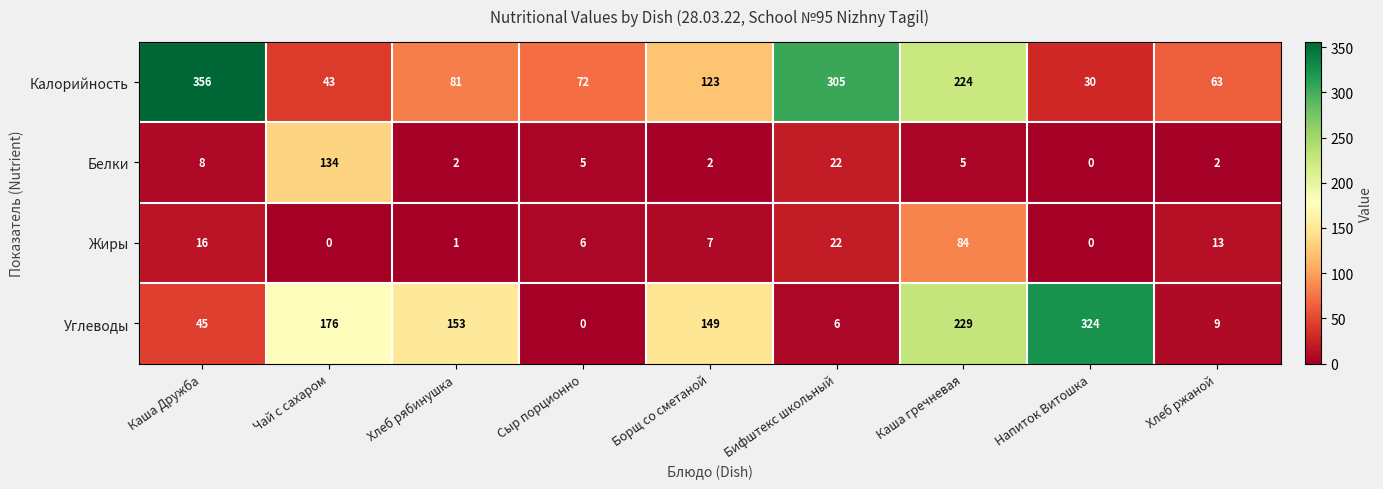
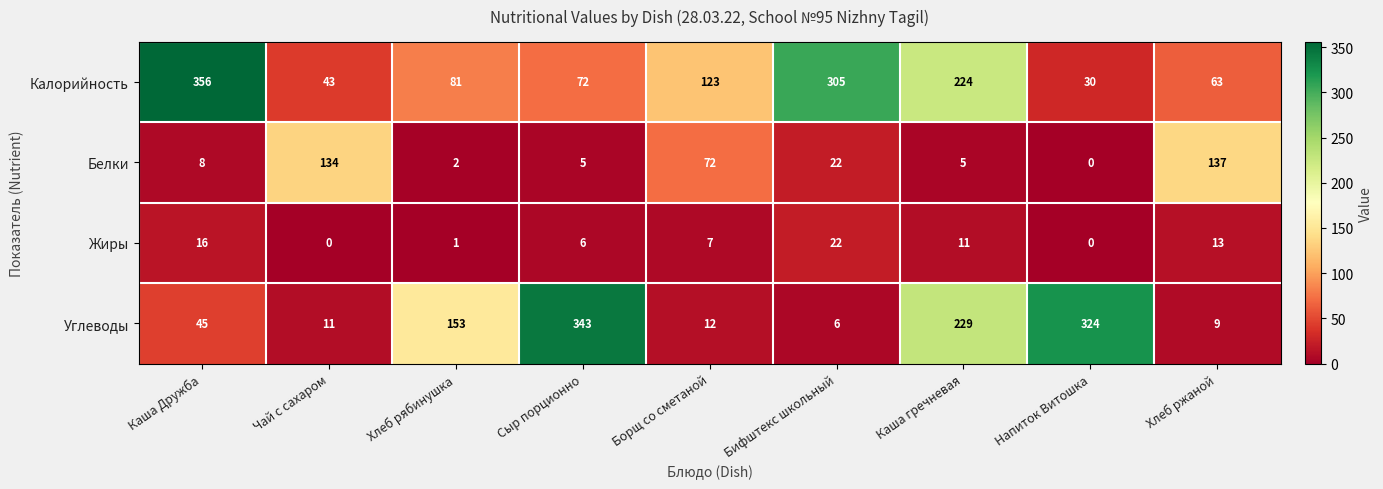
Белки, Борщ со сметаной: 2 -> 72
Белки, Хлеб ржаной: 2 -> 137
Жиры, Каша гречневая: 84 -> 11
Углеводы, Чай с сахаром: 176 -> 11
Углеводы, Сыр порционно: 0 -> 343
Углеводы, Борщ со сметаной: 149 -> 12
